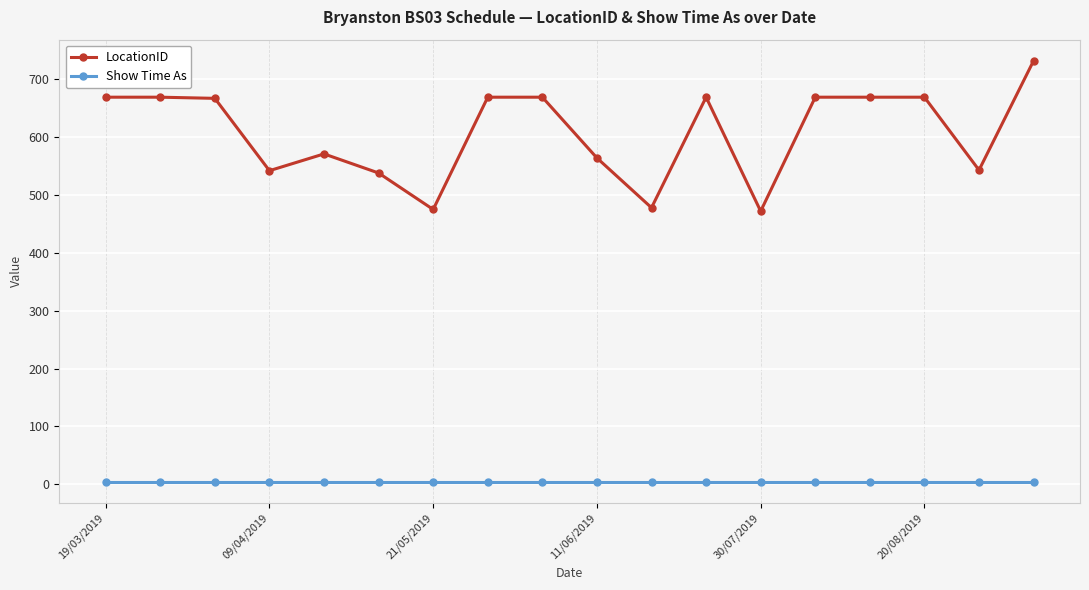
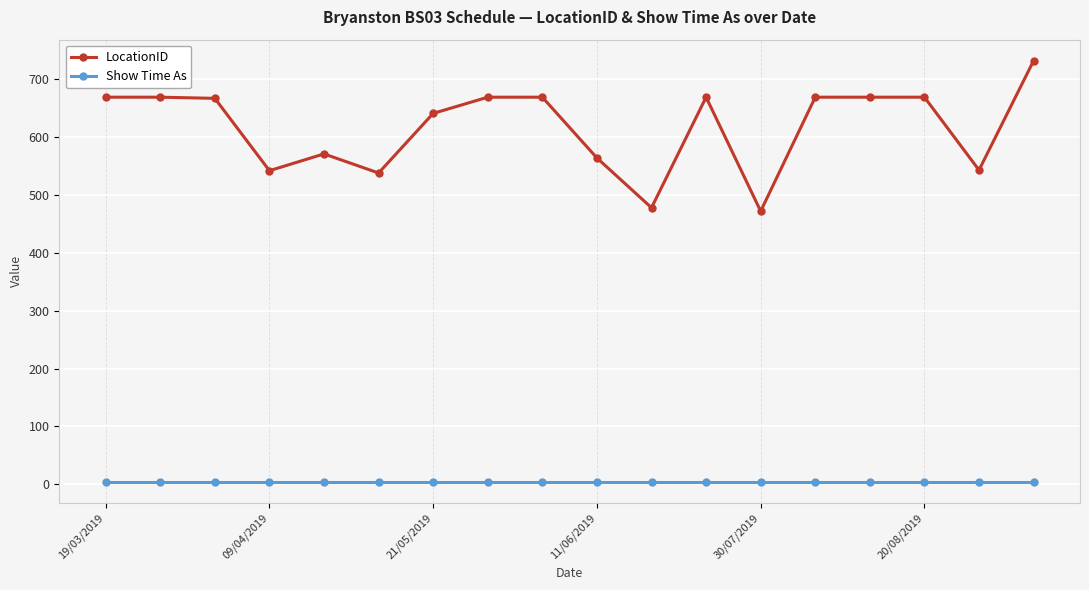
LocationID, 21/05/2019: 480 -> 640
